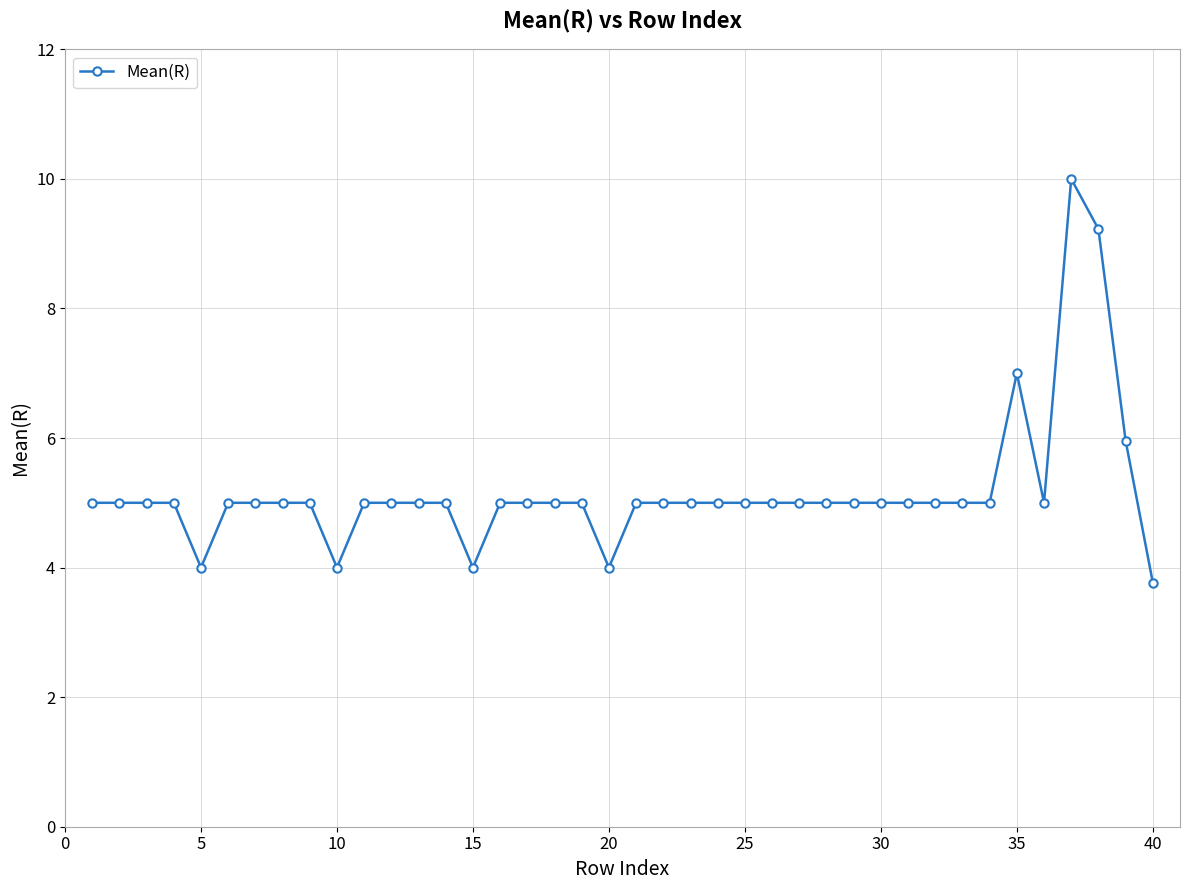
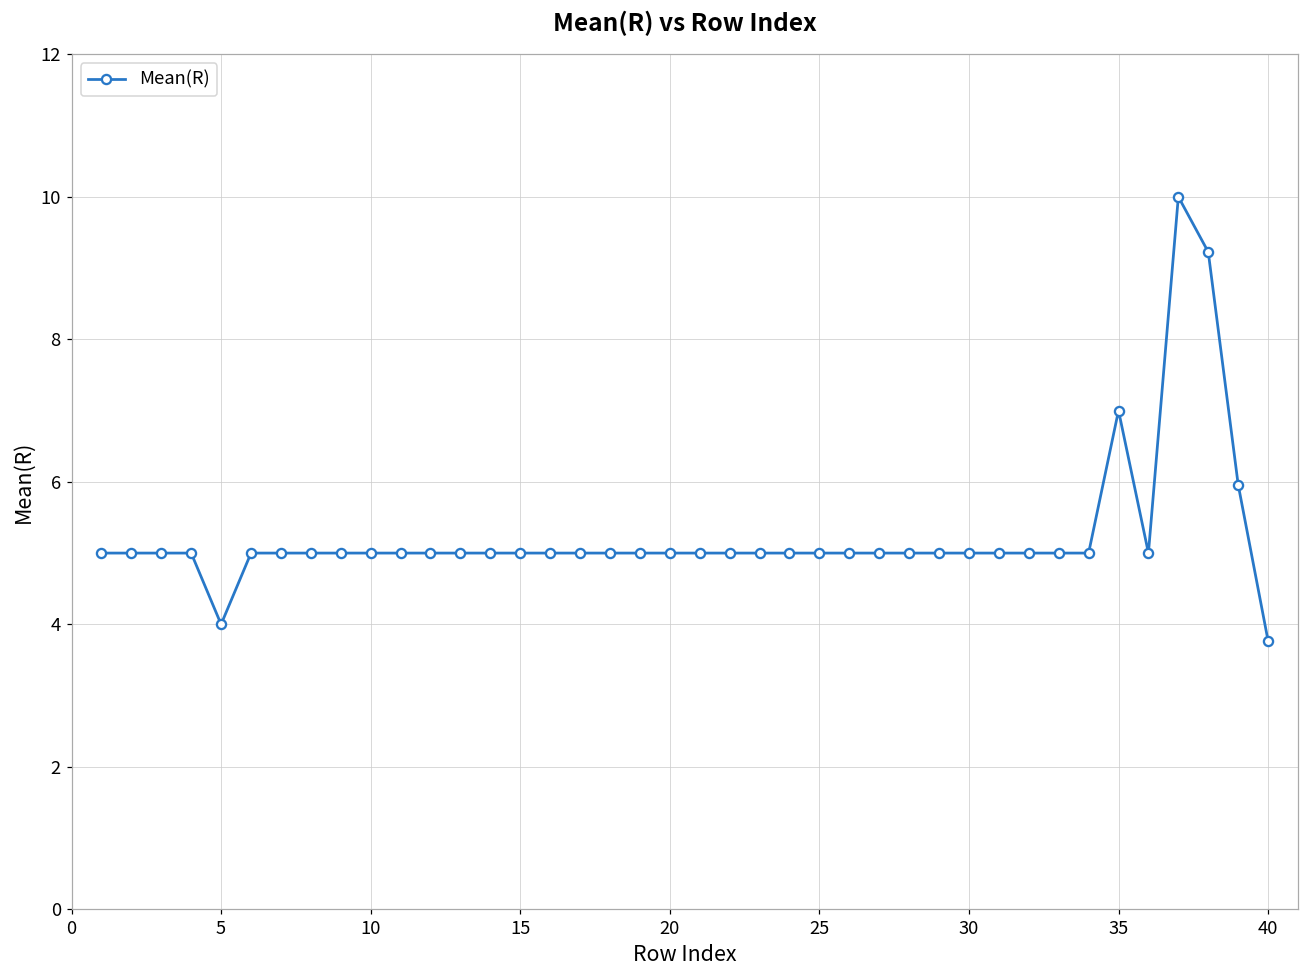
10: 4 -> 5
15: 4 -> 5
20: 4 -> 5
